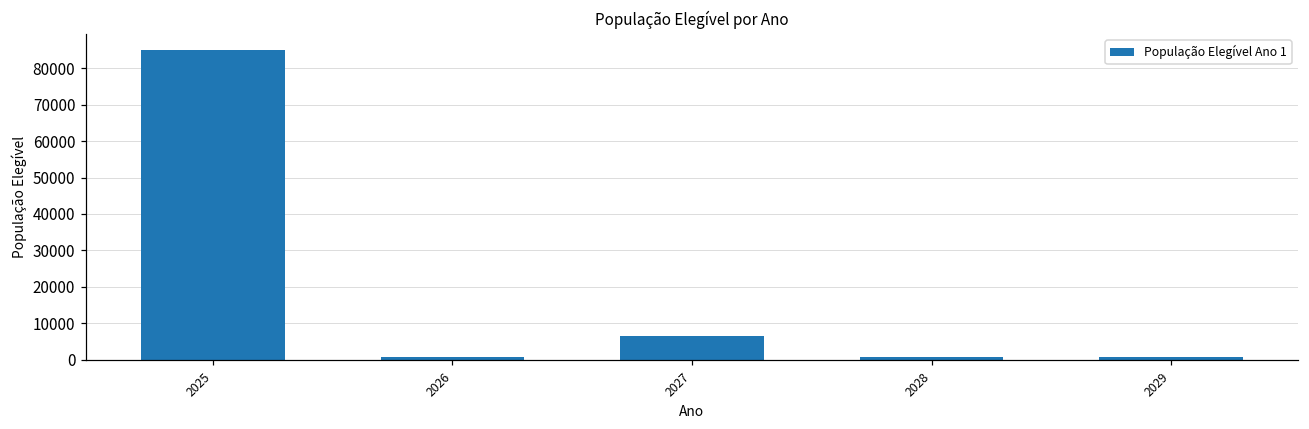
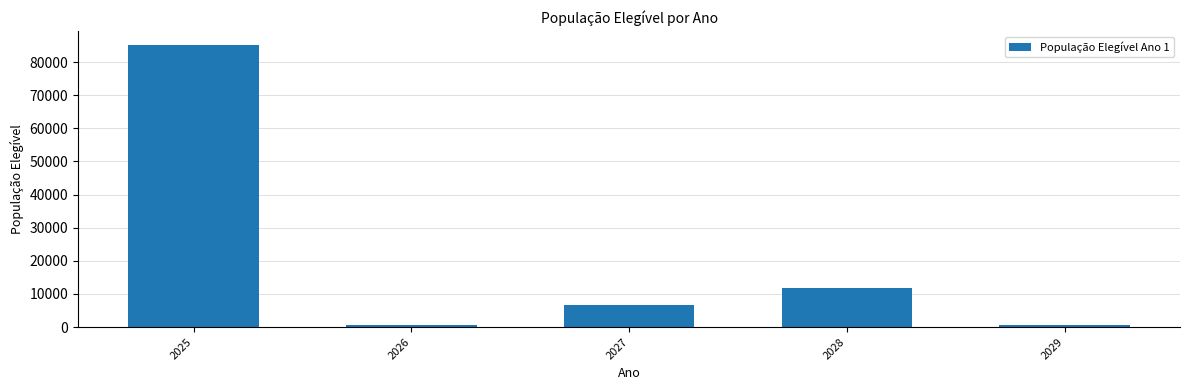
2028: 1000 -> 12000
